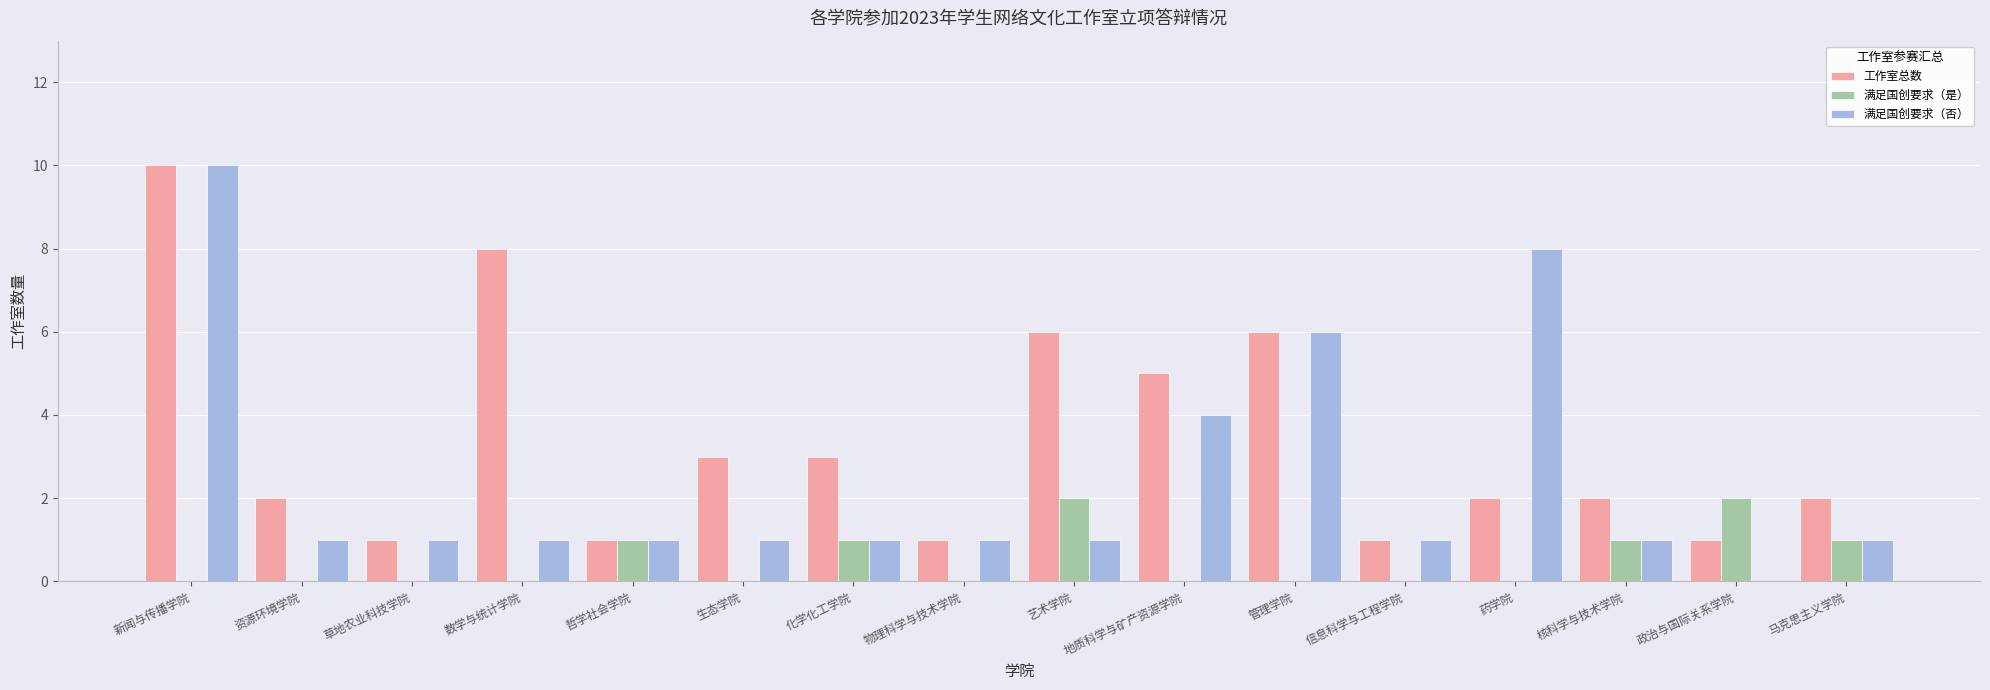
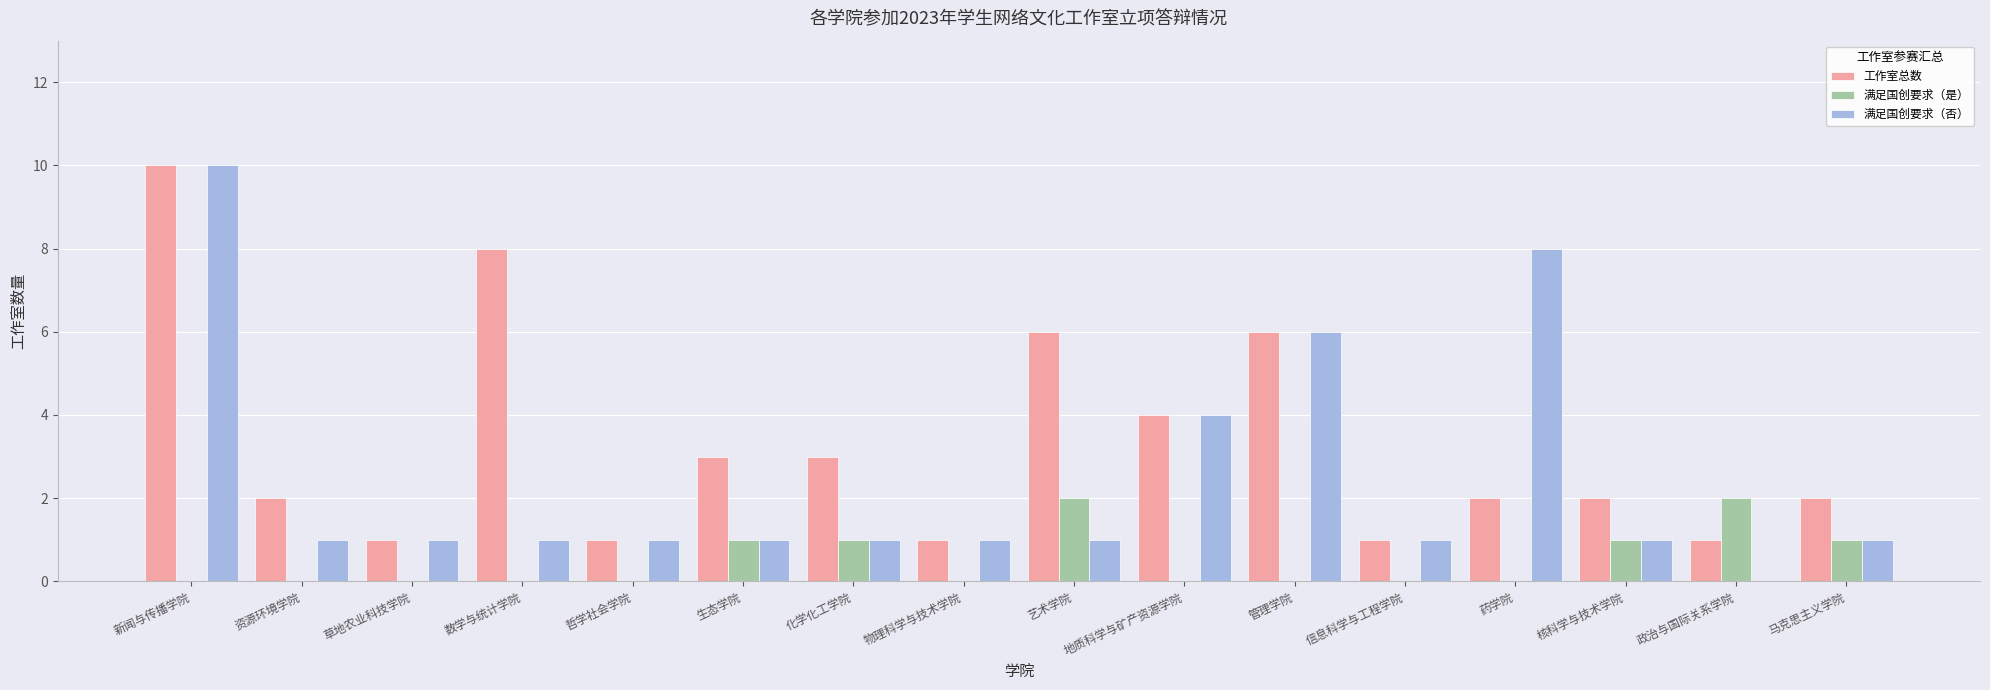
满足国创要求（是）, 哲学社会学院: 1 -> 0
满足国创要求（是）, 生态学院: 0 -> 1
工作室总数, 地质科学与矿产资源学院: 5 -> 4
